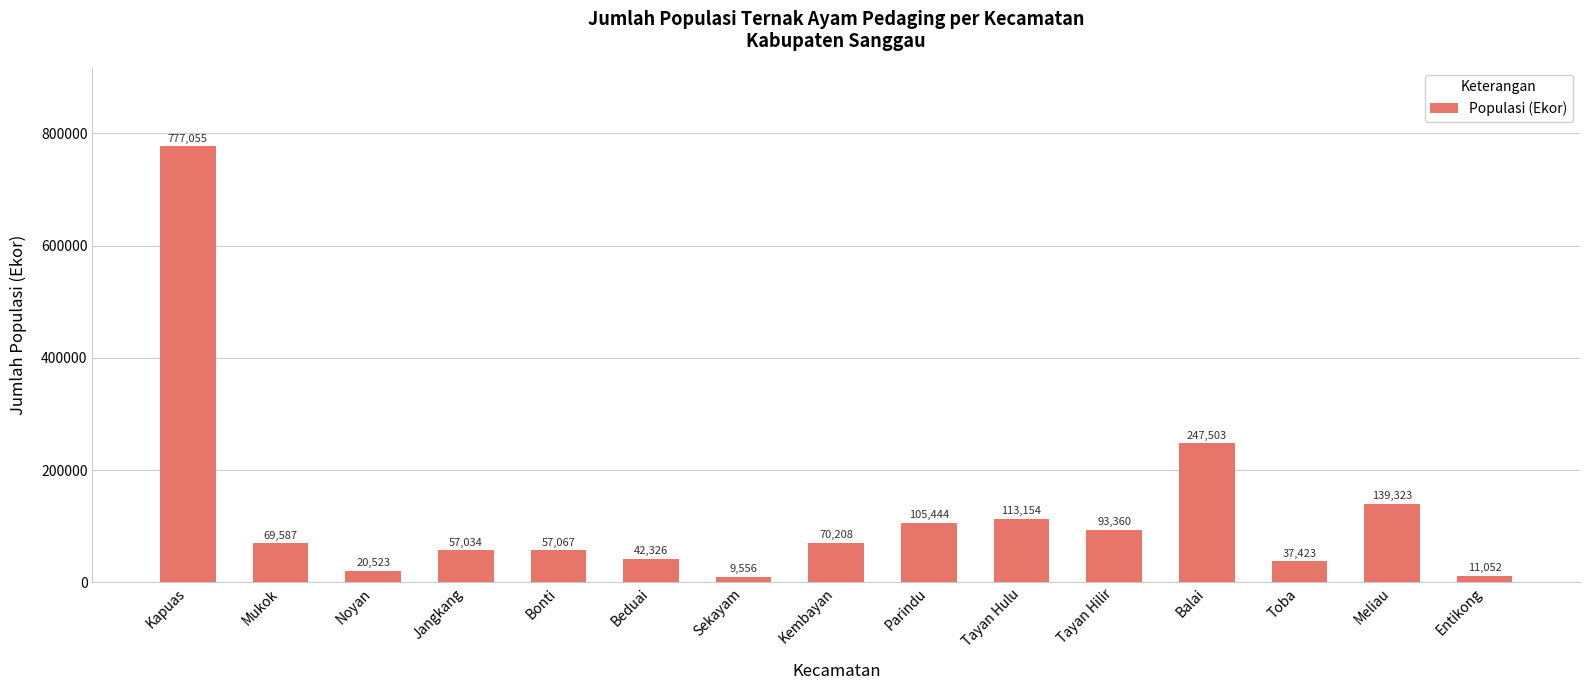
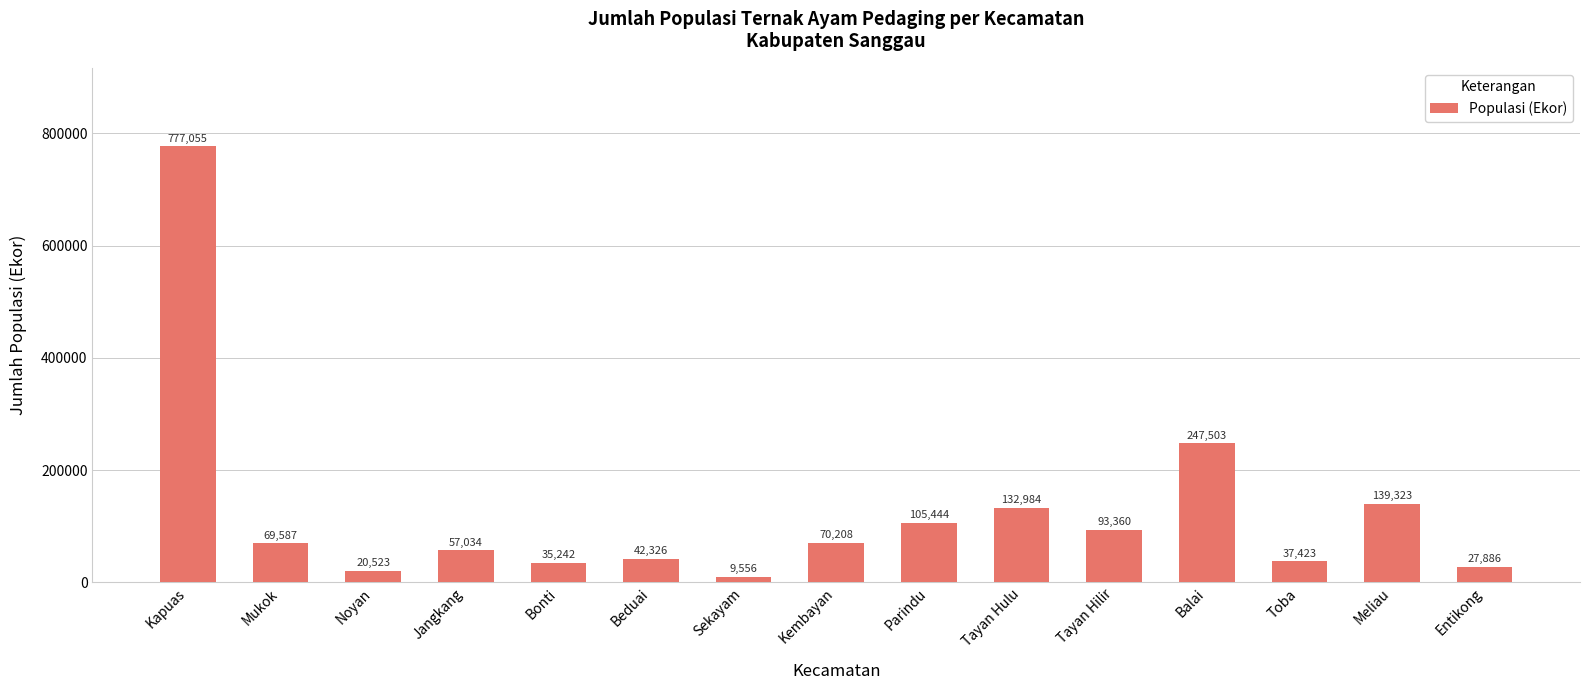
Bonti: 57,067 -> 35,242
Tayan Hulu: 113,154 -> 132,984
Entikong: 11,052 -> 27,886
